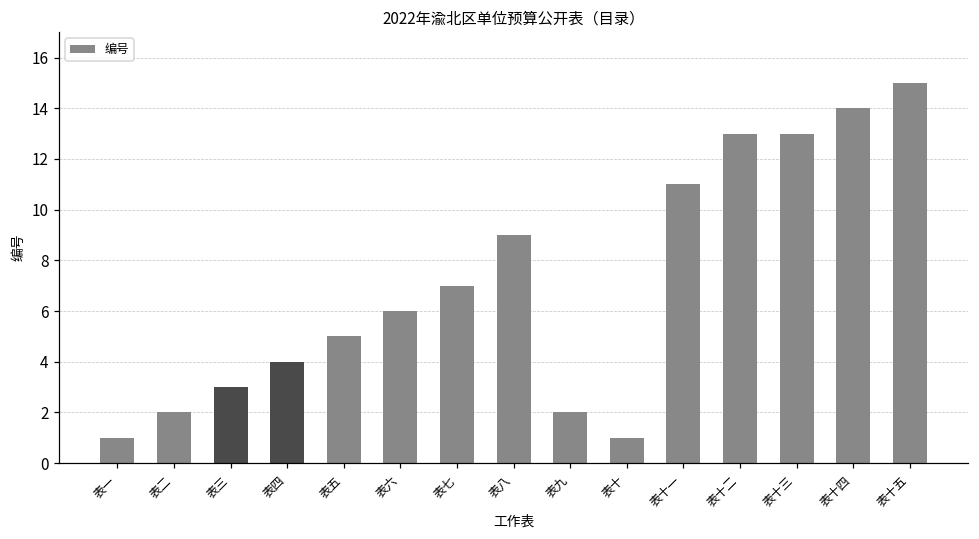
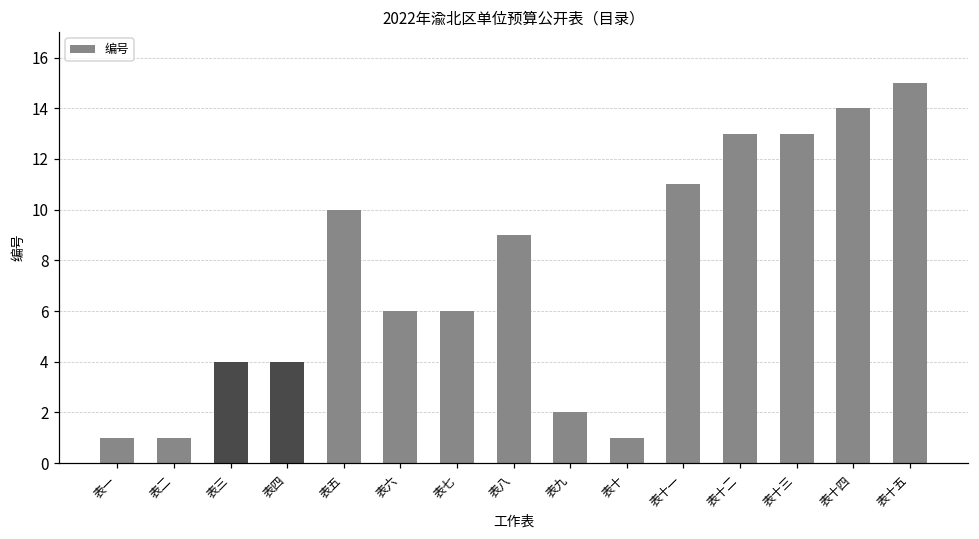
表二: 2 -> 1
表三: 3 -> 4
表五: 5 -> 10
表七: 7 -> 6
